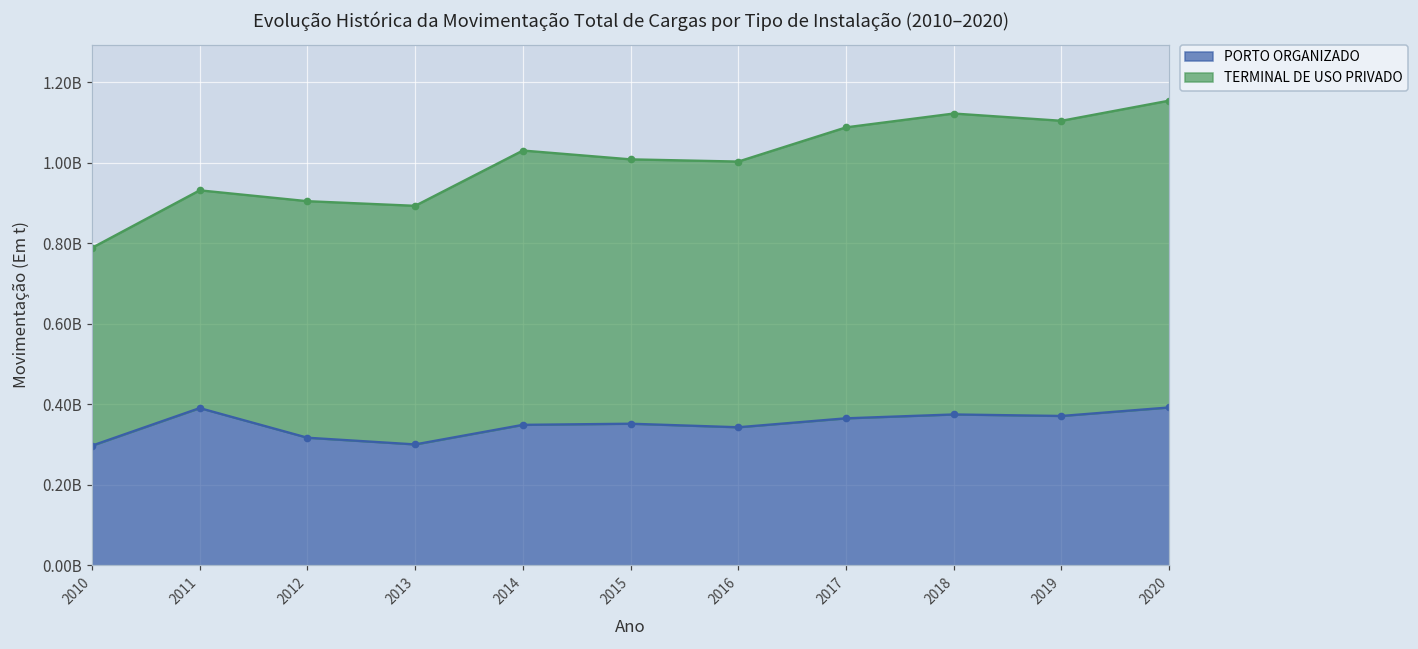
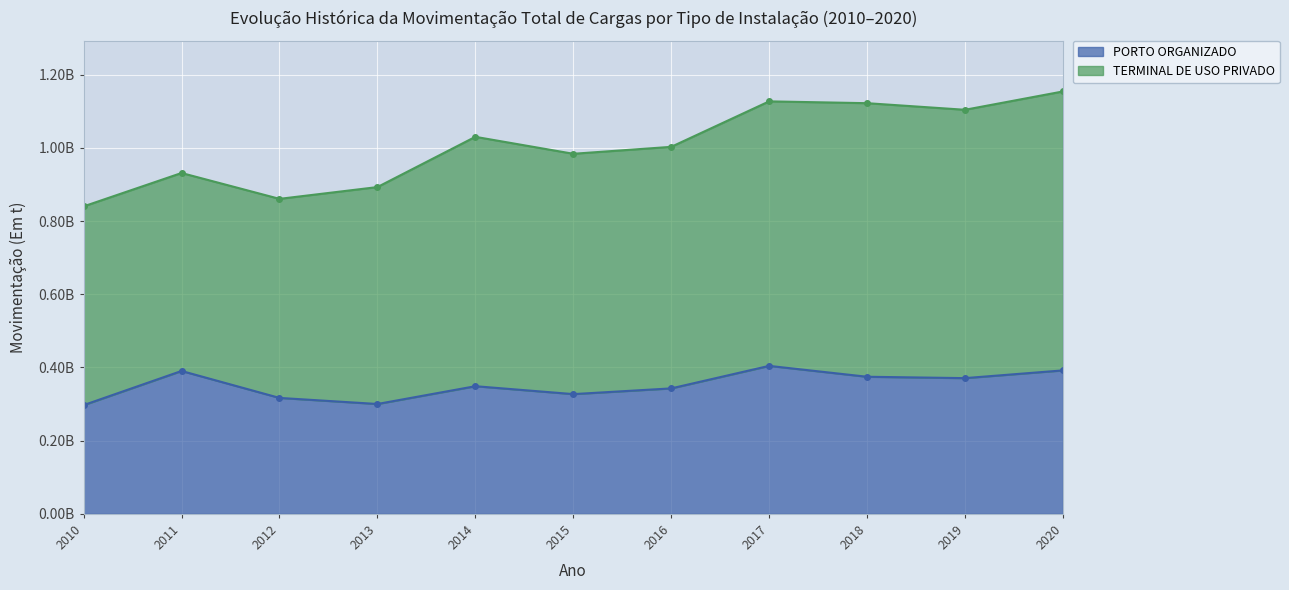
TERMINAL DE USO PRIVADO, 2010: 490000000 -> 540000000
TERMINAL DE USO PRIVADO, 2012: 590000000 -> 540000000
PORTO ORGANIZADO, 2015: 350000000 -> 330000000
PORTO ORGANIZADO, 2017: 370000000 -> 400000000
